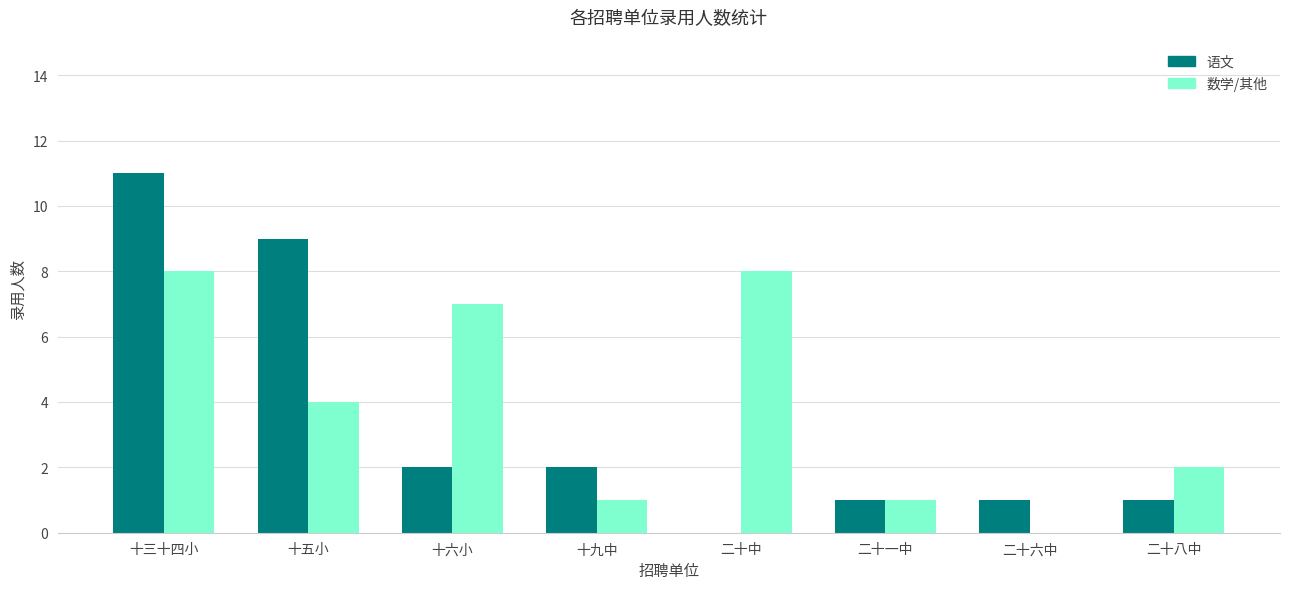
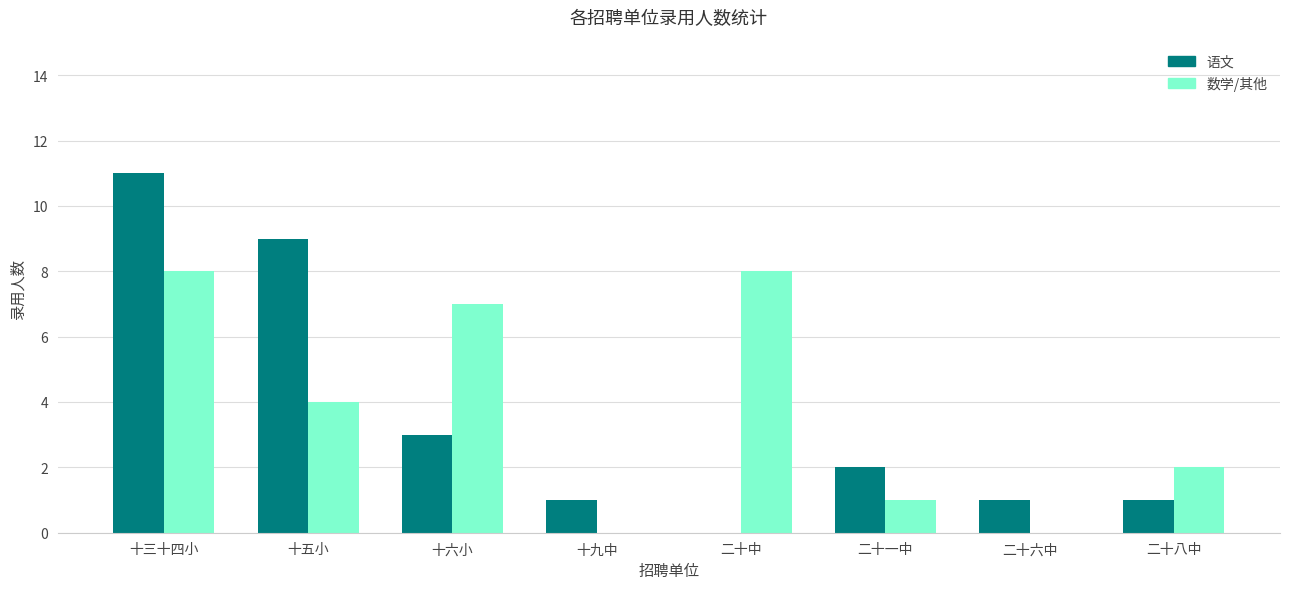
语文, 十六小: 2 -> 3
语文, 十九中: 2 -> 1
数学/其他, 十九中: 1 -> 0
语文, 二十一中: 1 -> 2
